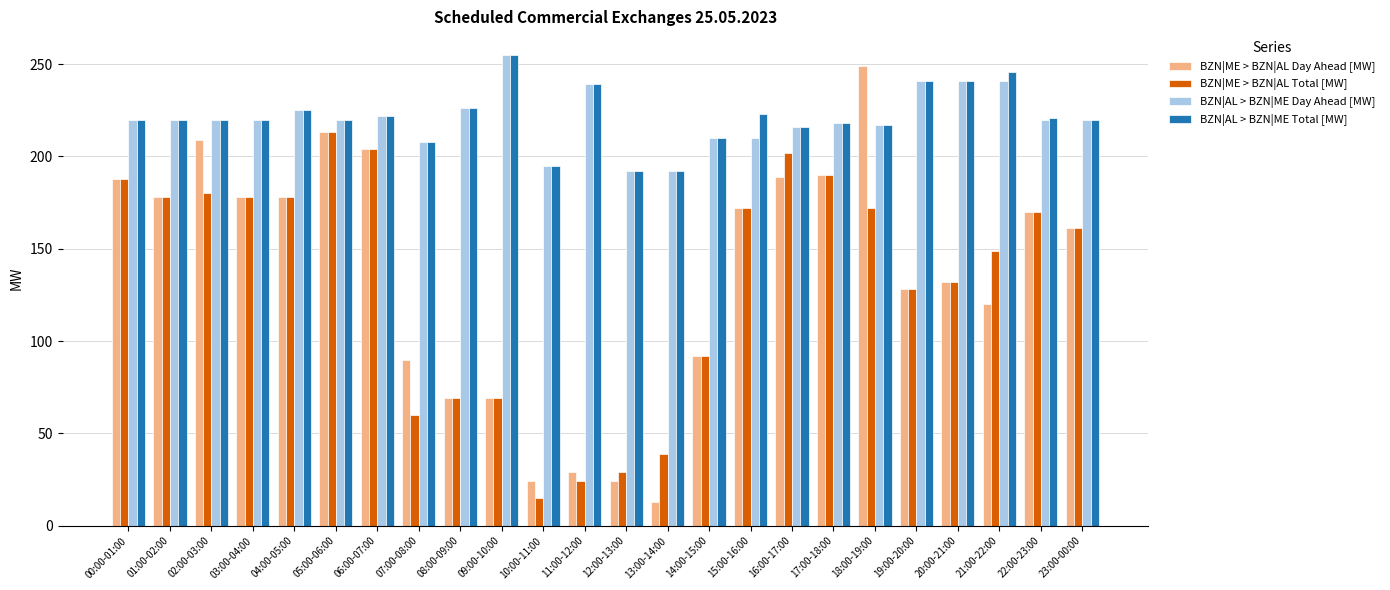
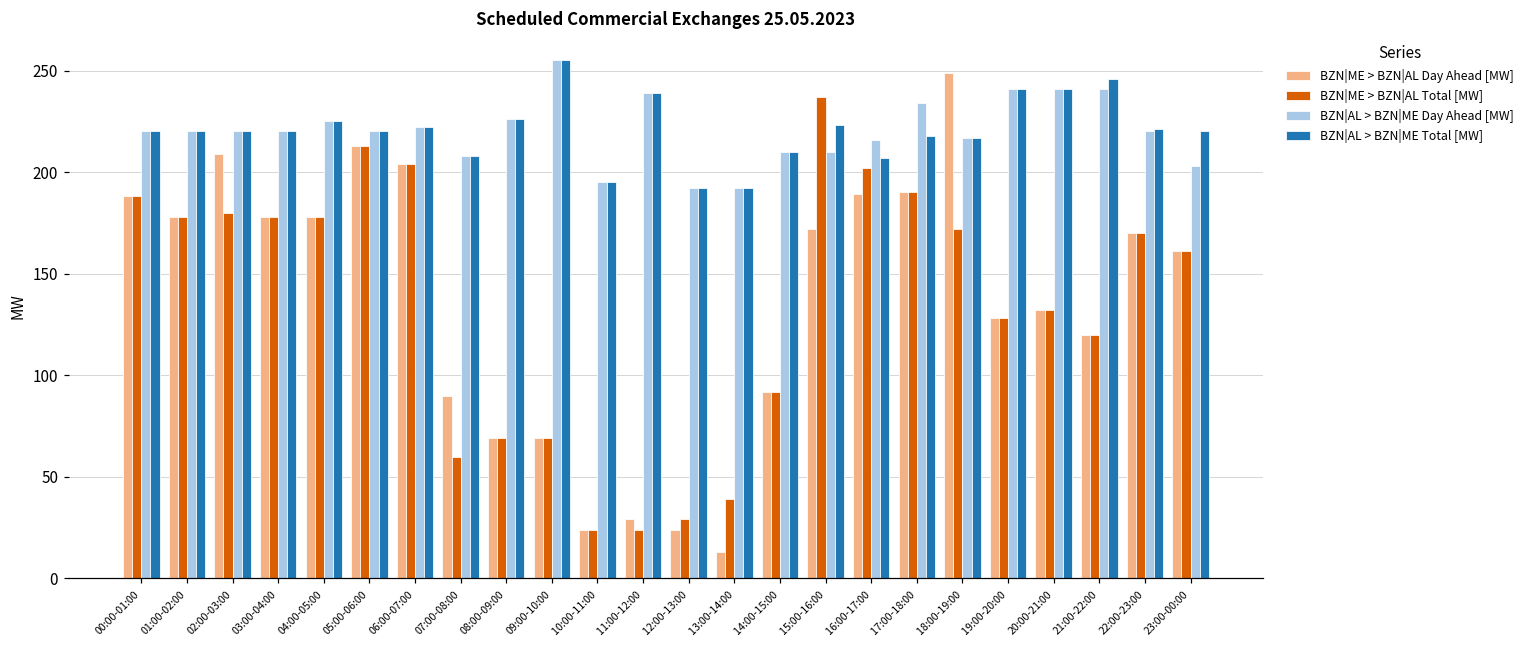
BZN|ME > BZN|AL Total [MW], 10:00-11:00: 15 -> 24
BZN|ME > BZN|AL Total [MW], 15:00-16:00: 172 -> 237
BZN|AL > BZN|ME Total [MW], 16:00-17:00: 216 -> 207
BZN|AL > BZN|ME Day Ahead [MW], 17:00-18:00: 218 -> 234
BZN|ME > BZN|AL Total [MW], 21:00-22:00: 149 -> 120
BZN|AL > BZN|ME Day Ahead [MW], 23:00-00:00: 220 -> 203
